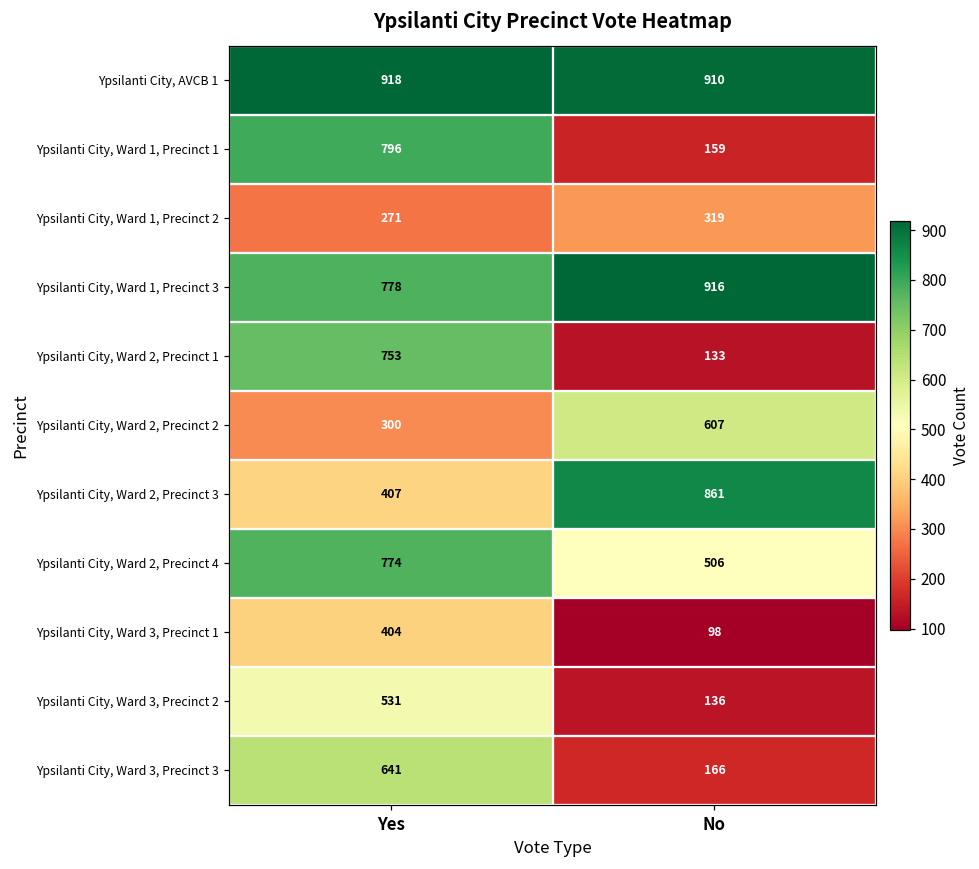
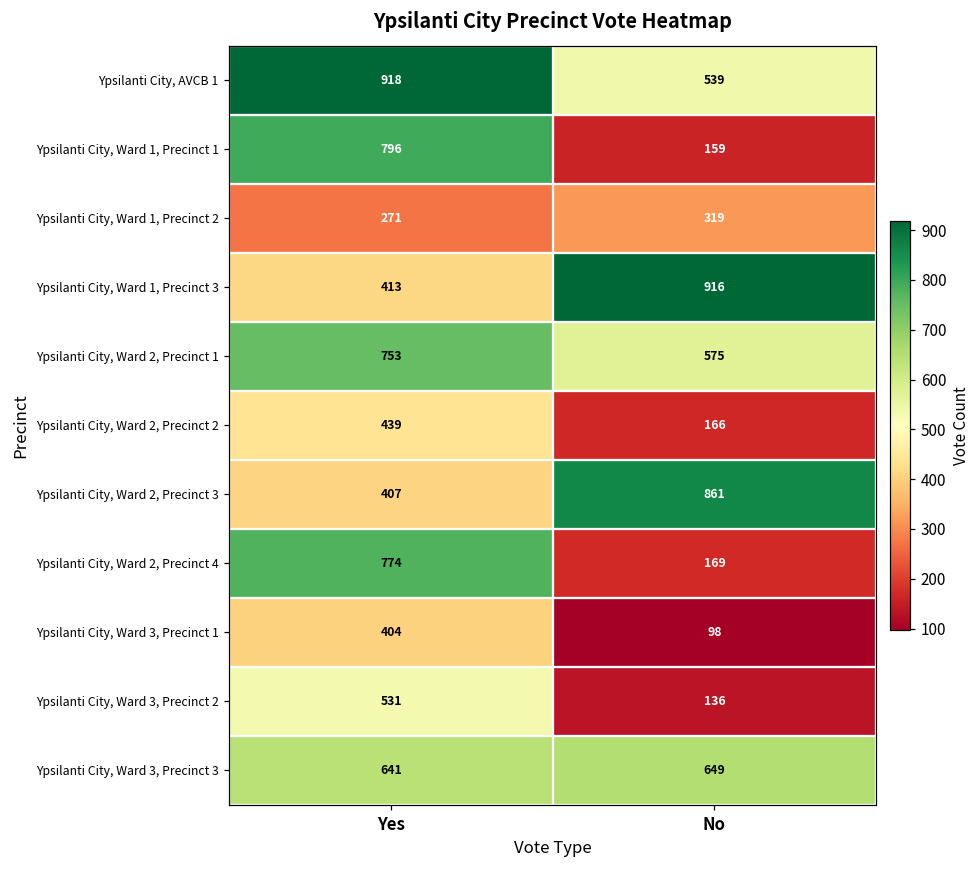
Ypsilanti City, AVCB 1, No: 910 -> 539
Ypsilanti City, Ward 1, Precinct 3, Yes: 778 -> 413
Ypsilanti City, Ward 2, Precinct 1, No: 133 -> 575
Ypsilanti City, Ward 2, Precinct 2, Yes: 300 -> 439
Ypsilanti City, Ward 2, Precinct 2, No: 607 -> 166
Ypsilanti City, Ward 2, Precinct 4, No: 506 -> 169
Ypsilanti City, Ward 3, Precinct 3, No: 166 -> 649
